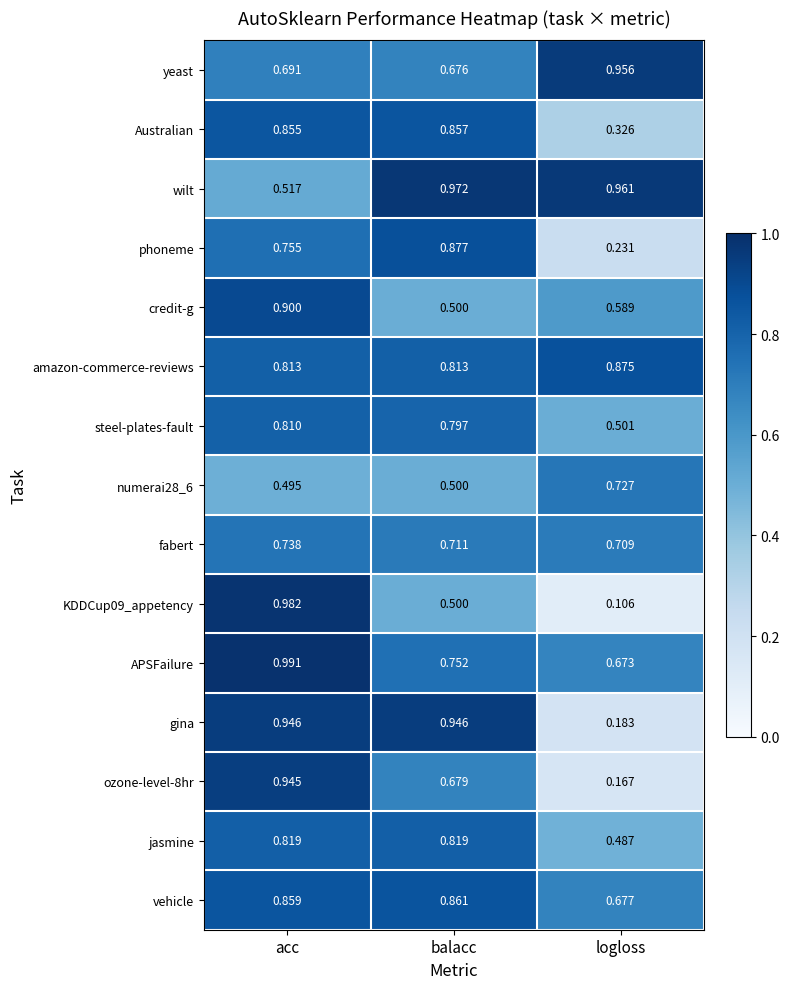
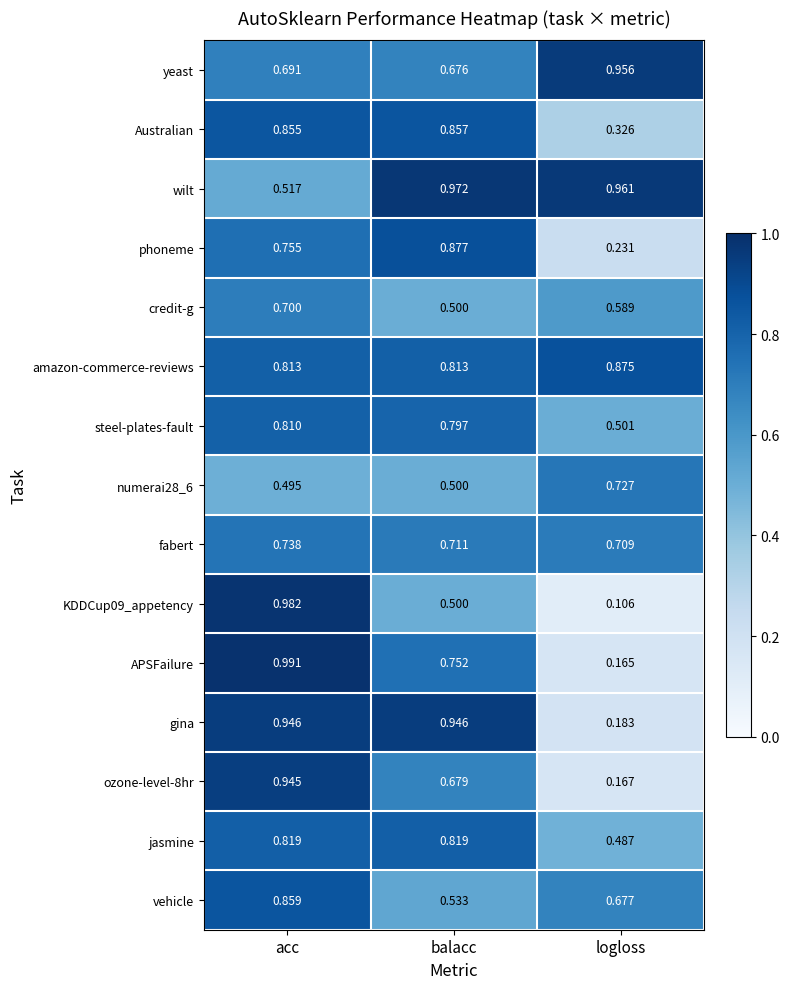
credit-g, acc: 0.900 -> 0.700
APSFailure, logloss: 0.673 -> 0.165
vehicle, balacc: 0.861 -> 0.533
